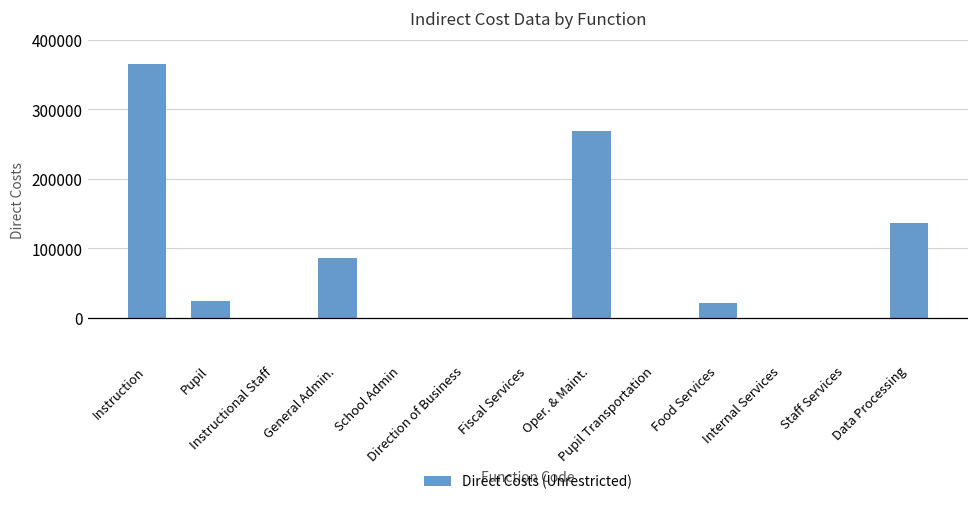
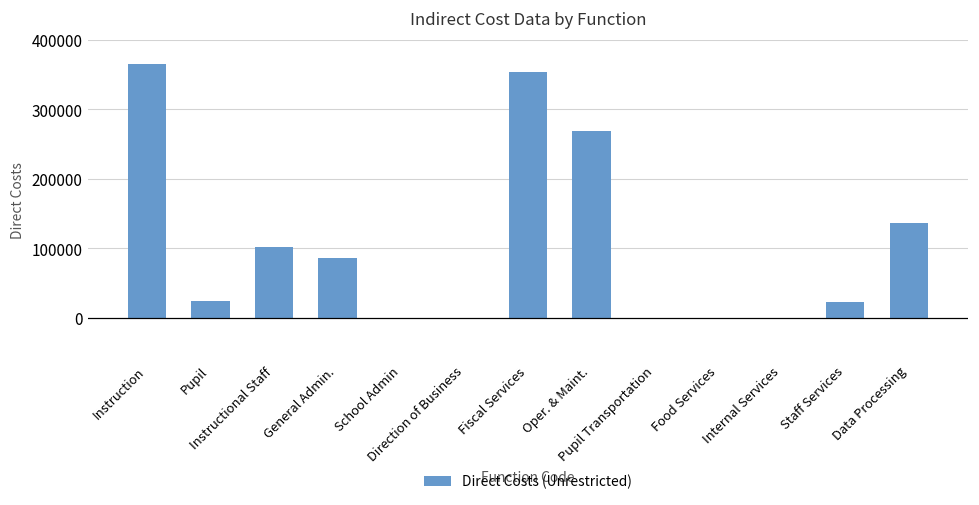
Instructional Staff: 0 -> 100000
Fiscal Services: 0 -> 350000
Food Services: 20000 -> 0
Staff Services: 0 -> 20000
